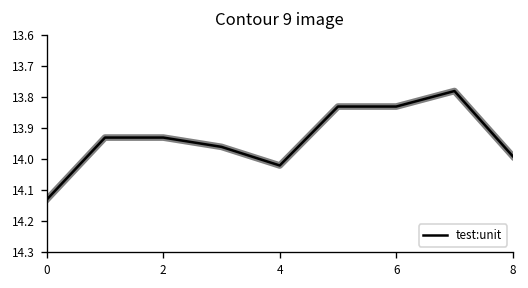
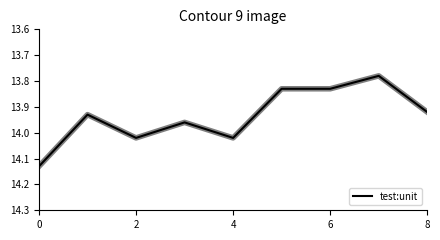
2: 13.93 -> 14.02
8: 13.99 -> 13.92
